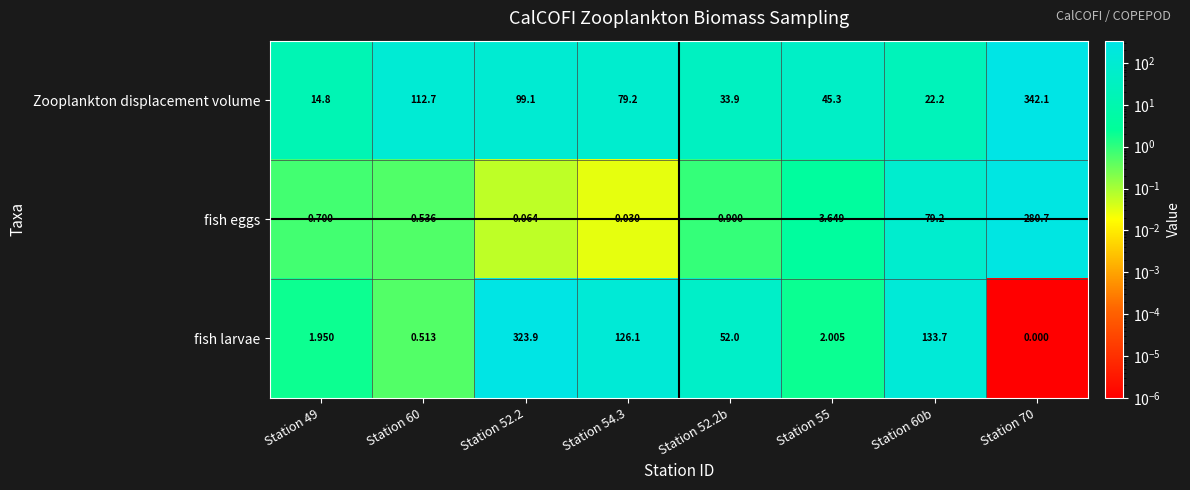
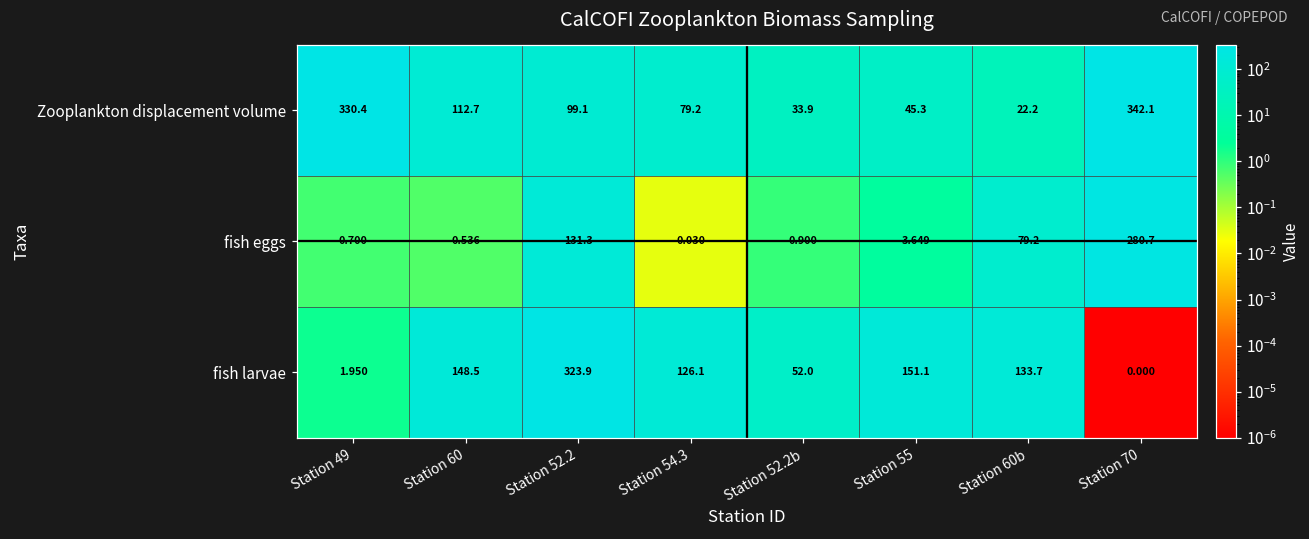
Zooplankton displacement volume, Station 49: 14.8 -> 330.4
fish eggs, Station 52.2: 0.064 -> 131.3
fish larvae, Station 60: 0.513 -> 148.5
fish larvae, Station 55: 2.005 -> 151.1
